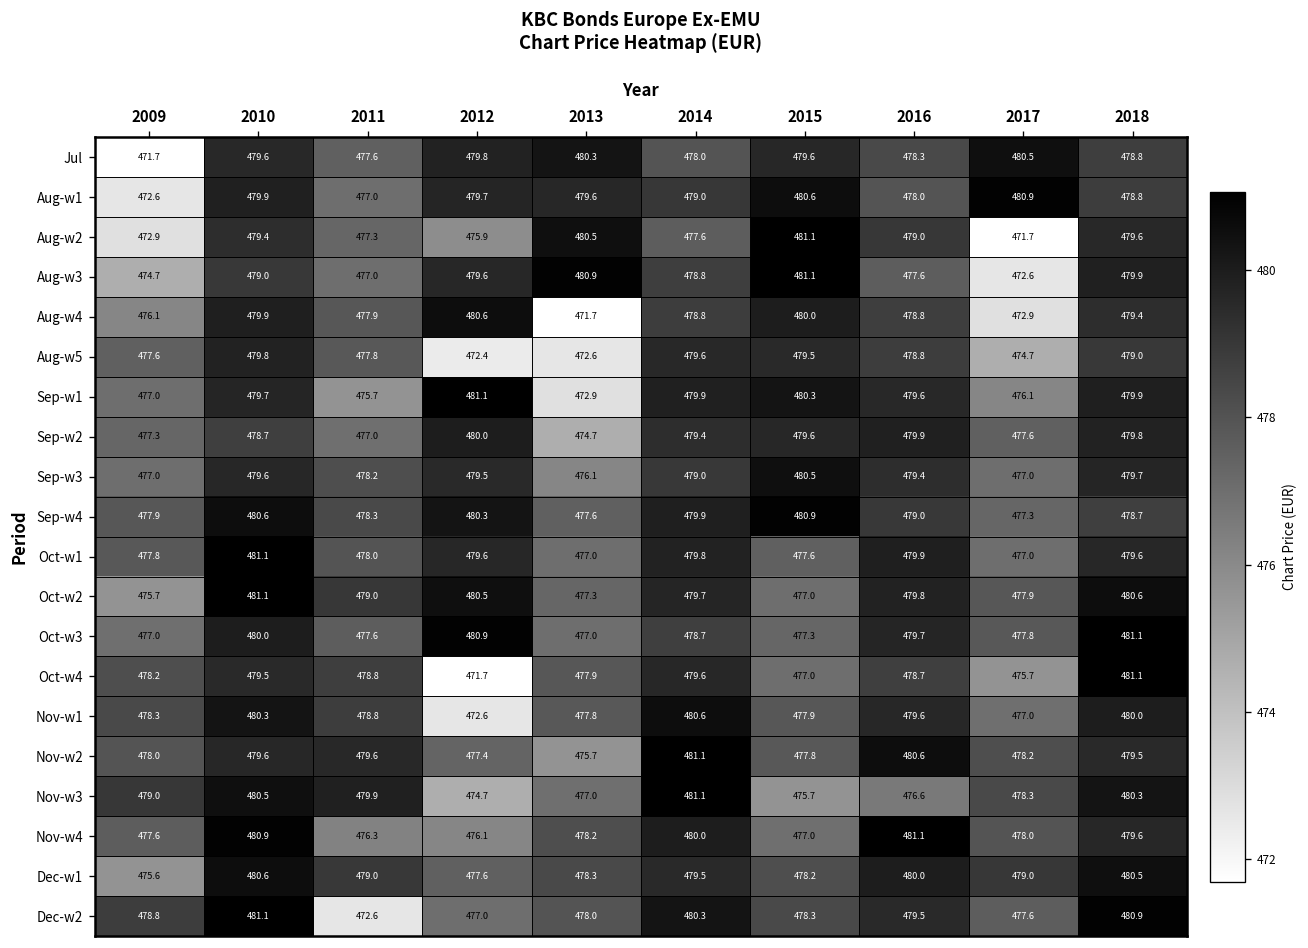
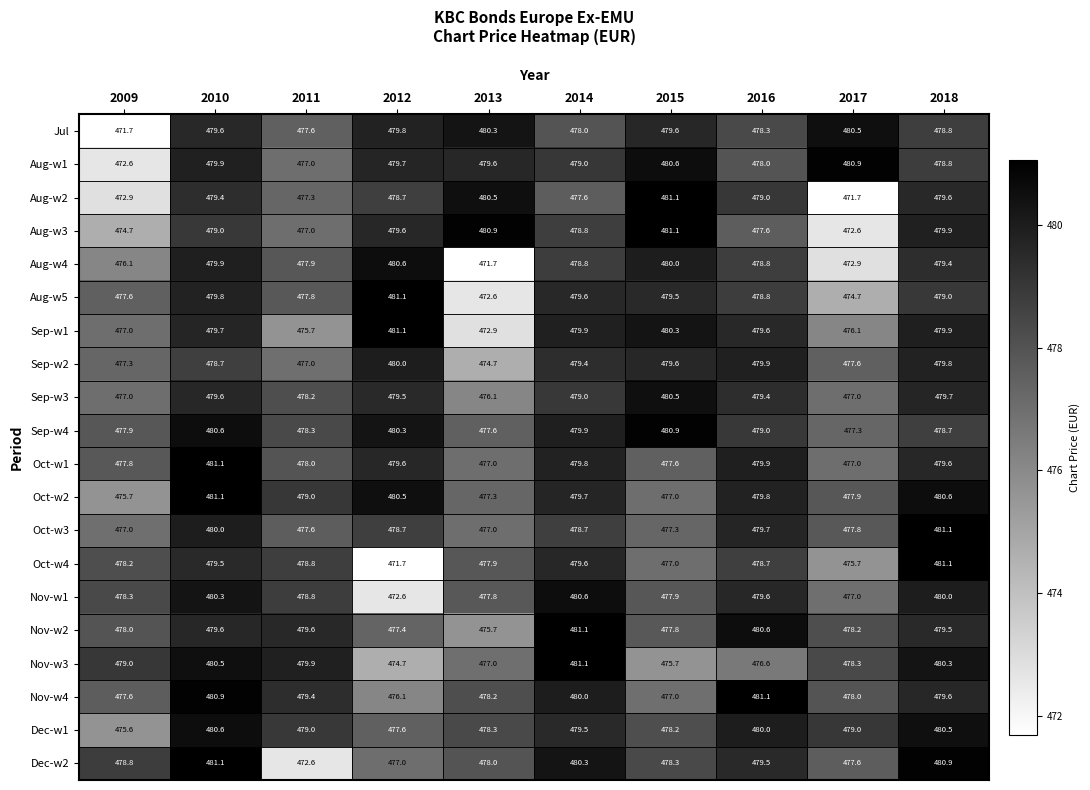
Aug-w2, 2012: 475.9 -> 478.7
Aug-w5, 2012: 472.4 -> 481.1
Oct-w3, 2012: 480.9 -> 478.7
Nov-w4, 2011: 476.3 -> 479.4
